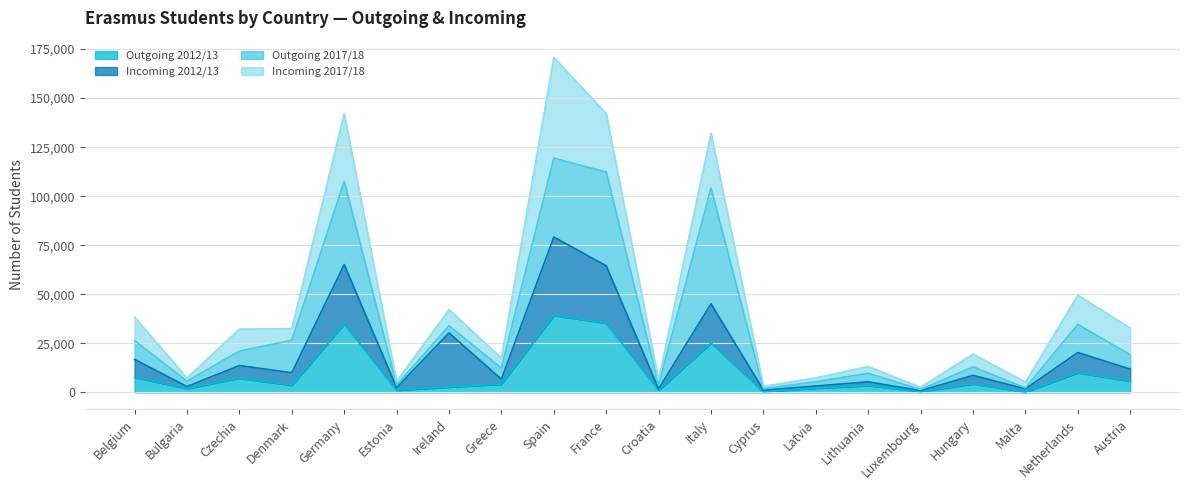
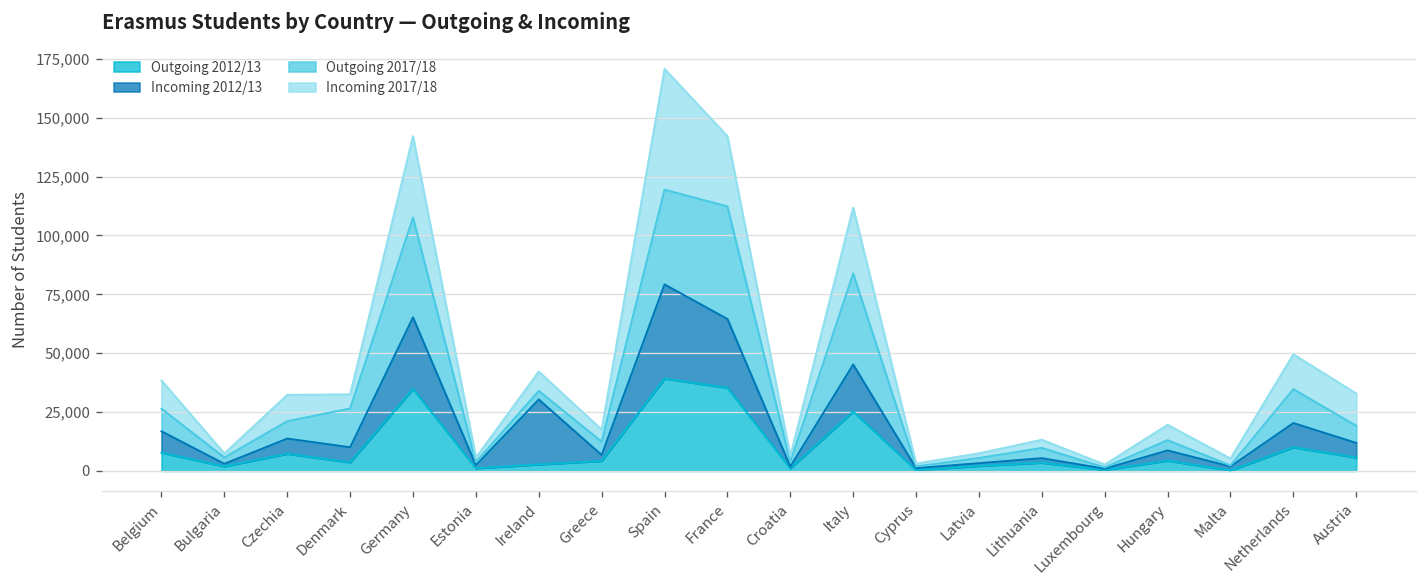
Outgoing 2017/18, Italy: 59,000 -> 39,000
